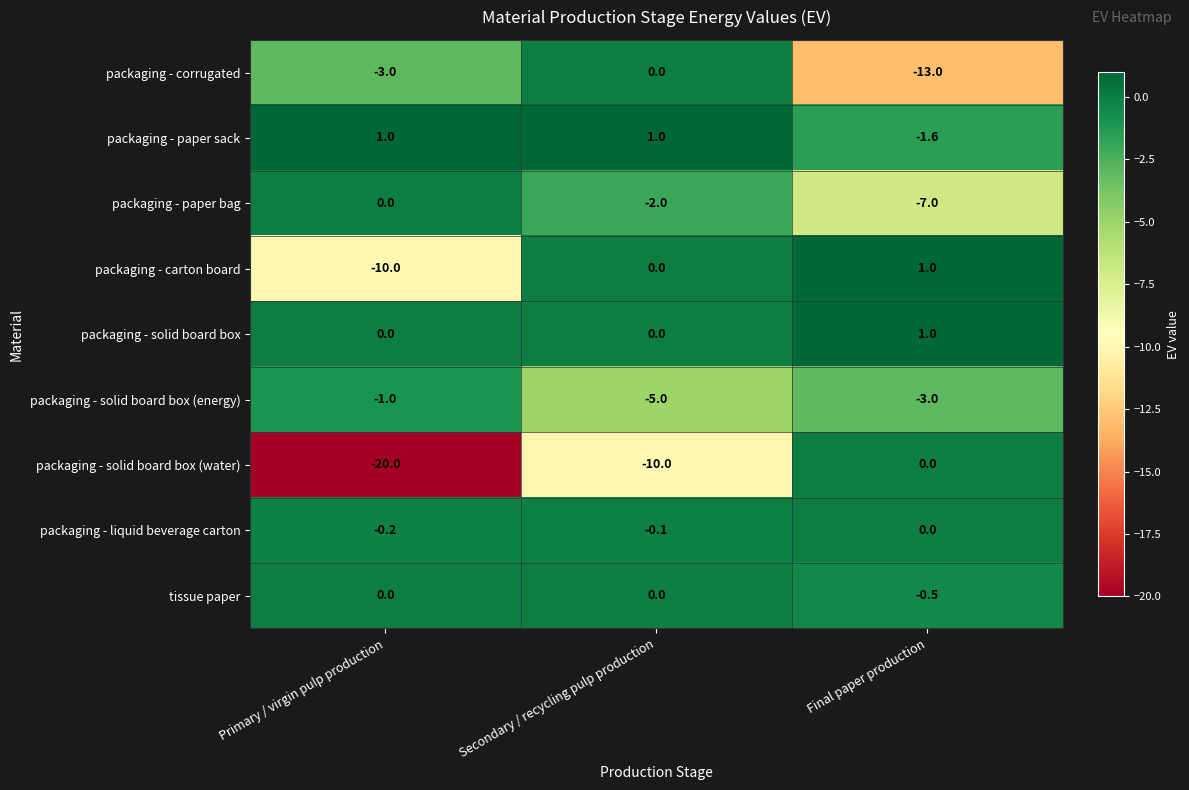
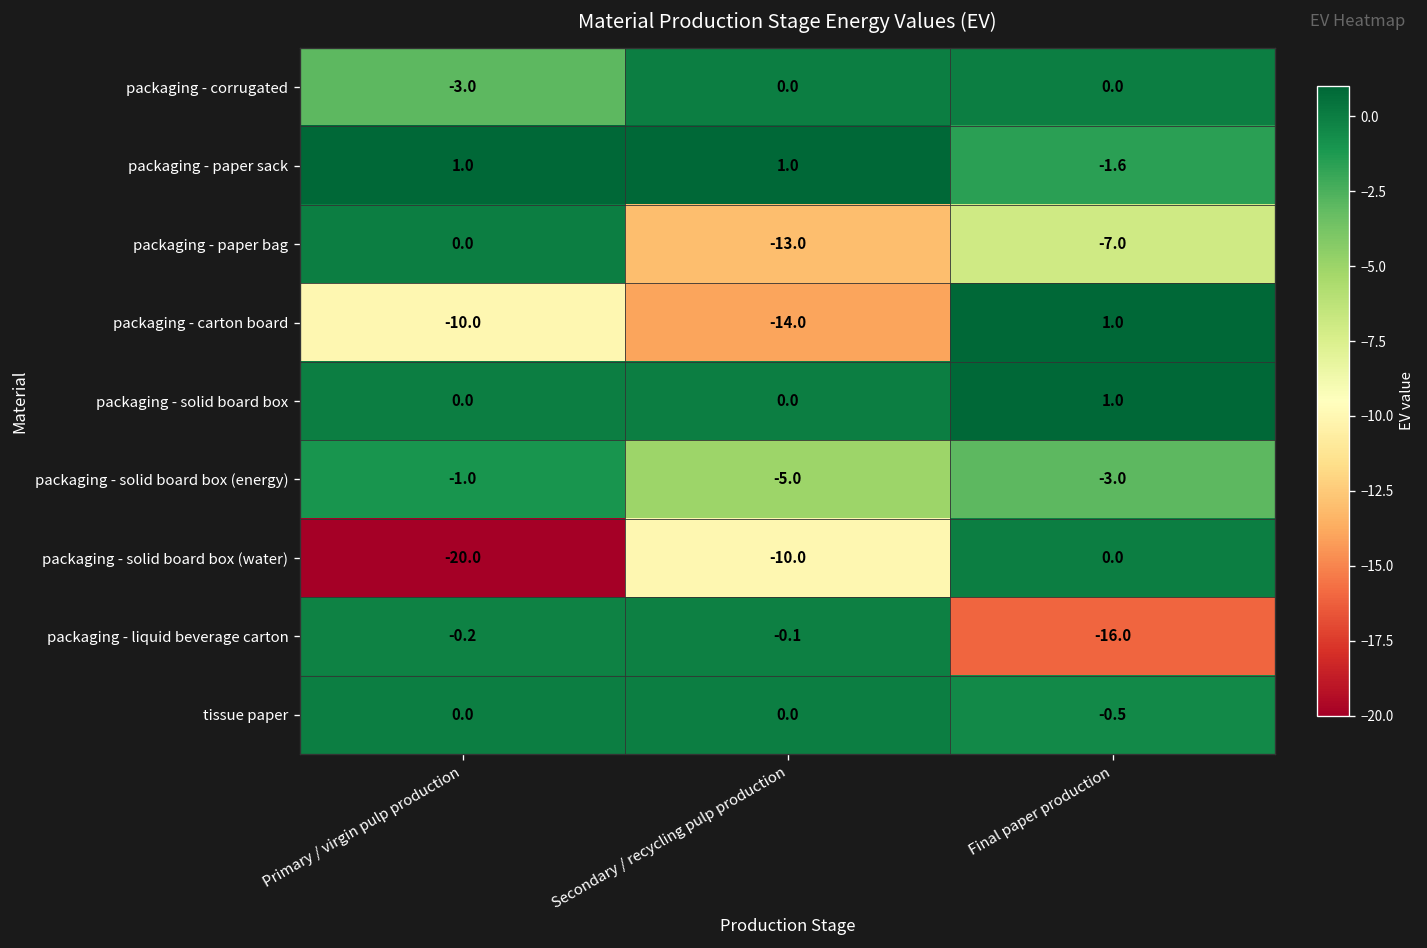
packaging - corrugated, Final paper production: -13.0 -> 0.0
packaging - paper bag, Secondary / recycling pulp production: -2.0 -> -13.0
packaging - carton board, Secondary / recycling pulp production: 0.0 -> -14.0
packaging - liquid beverage carton, Final paper production: 0.0 -> -16.0
